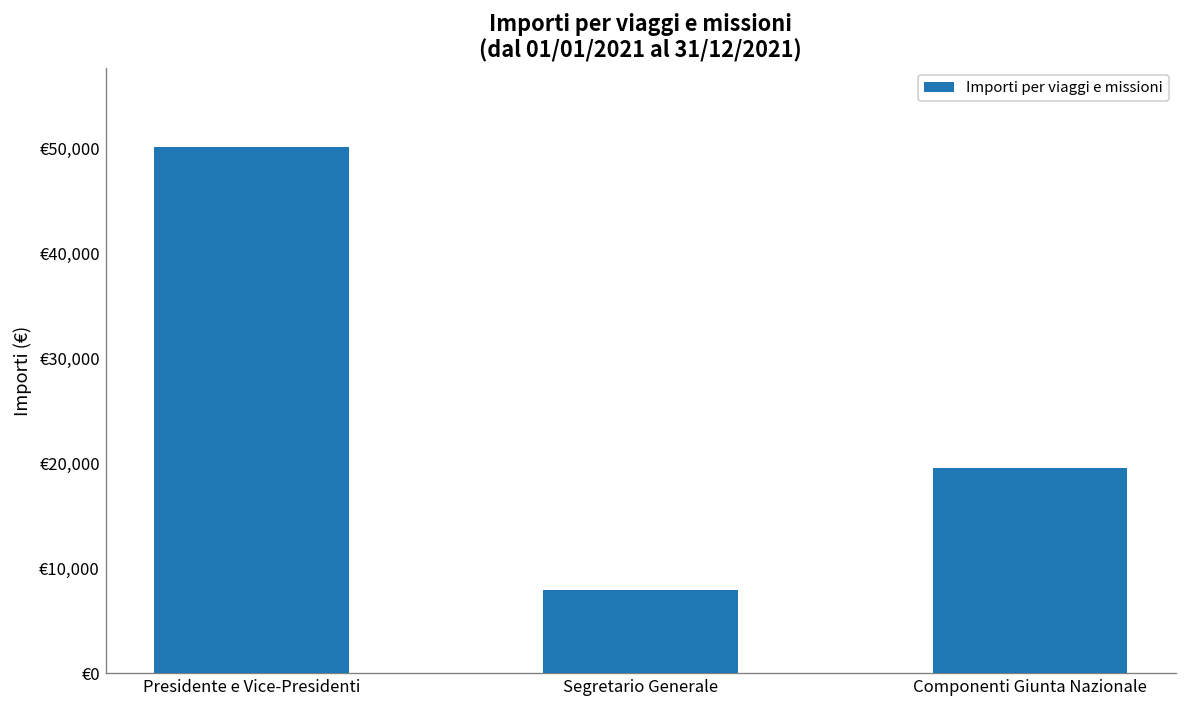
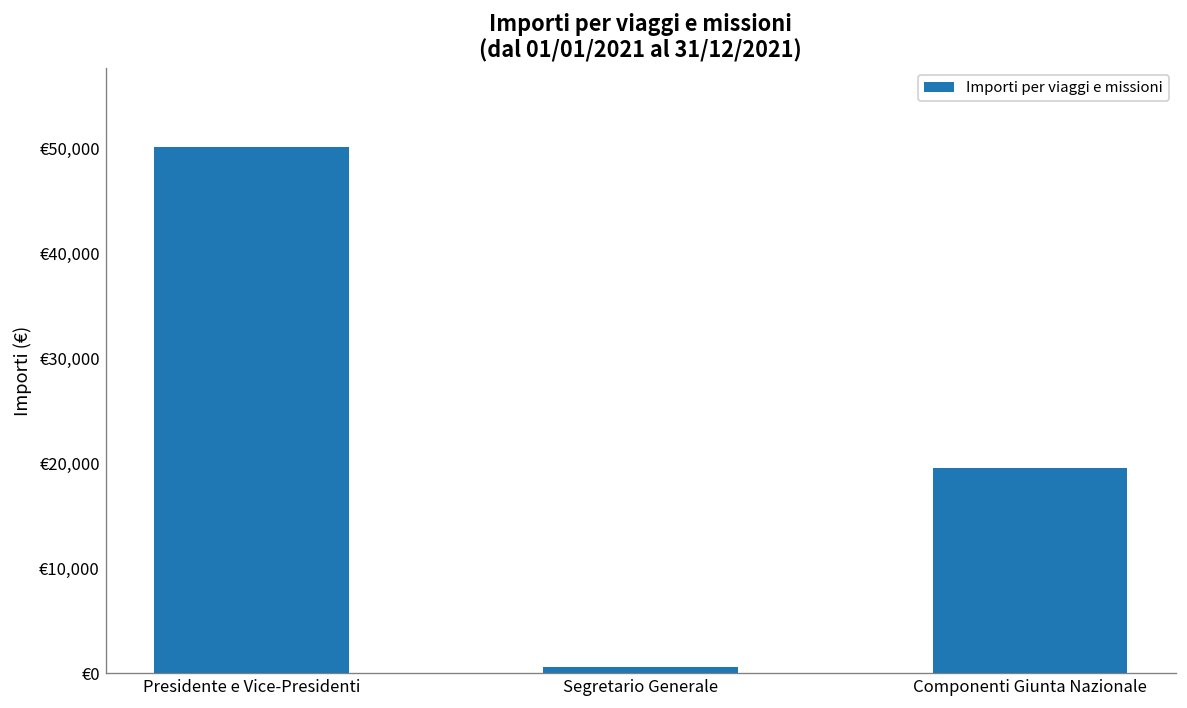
Segretario Generale: €8,000 -> €1,000
